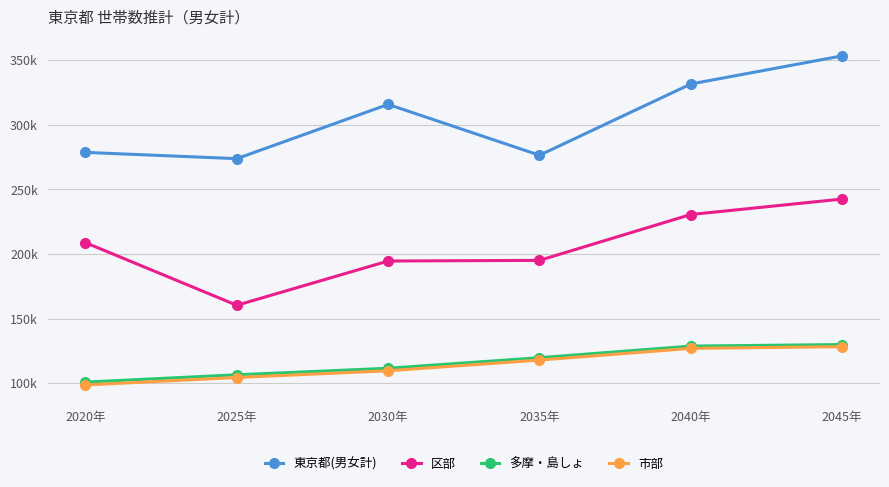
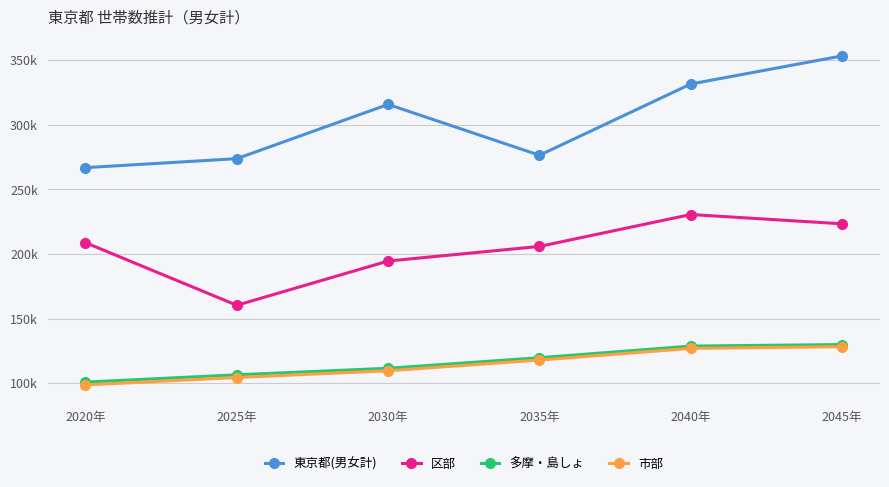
東京都(男女計), 2020年: 279000 -> 267000
区部, 2035年: 195000 -> 206000
区部, 2045年: 242000 -> 223000
